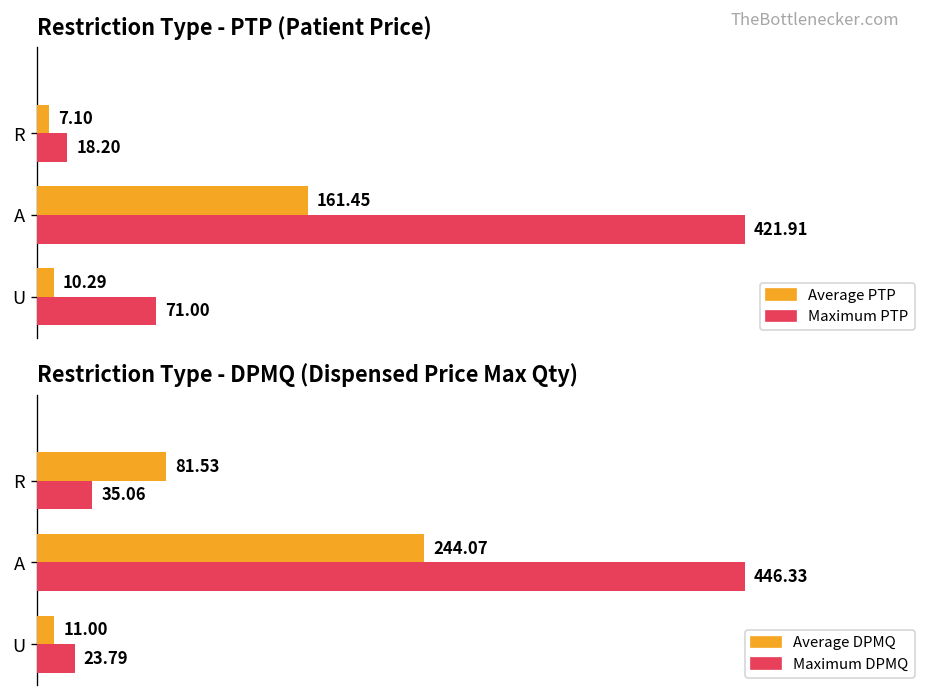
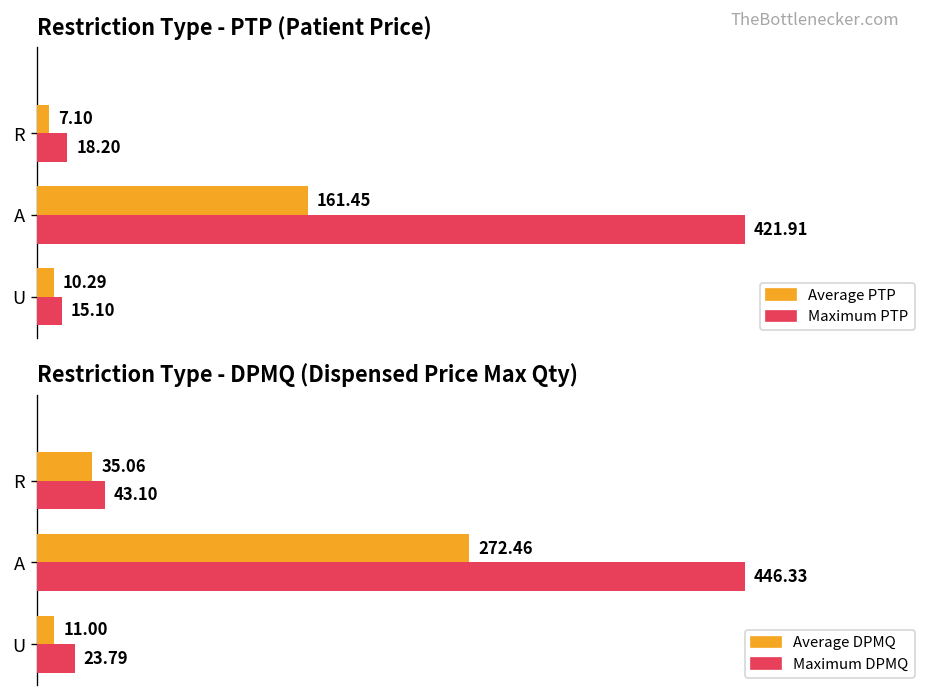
Restriction Type - PTP (Patient Price), Maximum PTP, U: 71.00 -> 15.10
Restriction Type - DPMQ (Dispensed Price Max Qty), Average DPMQ, R: 81.53 -> 35.06
Restriction Type - DPMQ (Dispensed Price Max Qty), Maximum DPMQ, R: 35.06 -> 43.10
Restriction Type - DPMQ (Dispensed Price Max Qty), Average DPMQ, A: 244.07 -> 272.46
